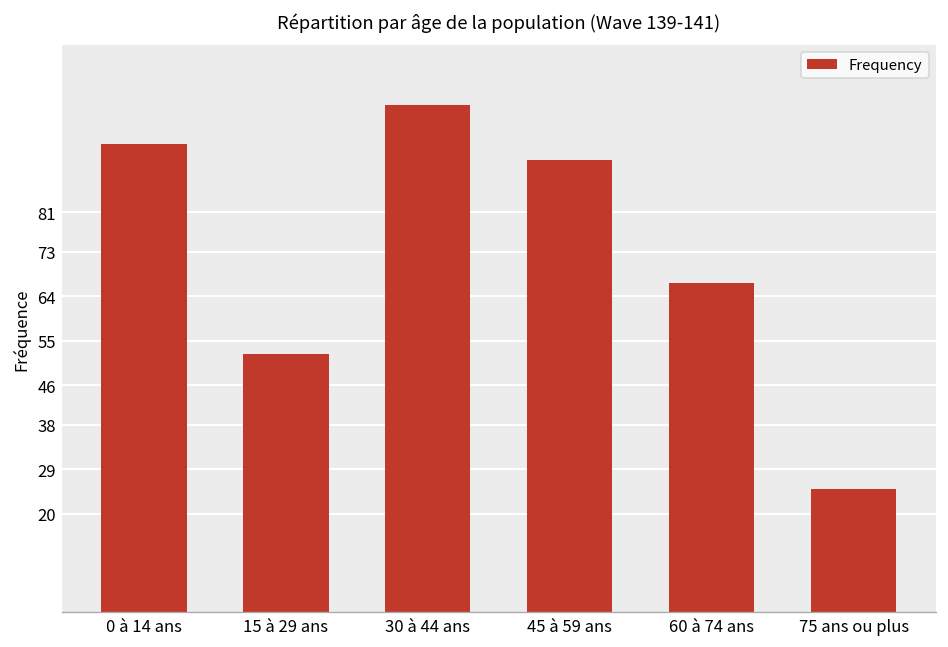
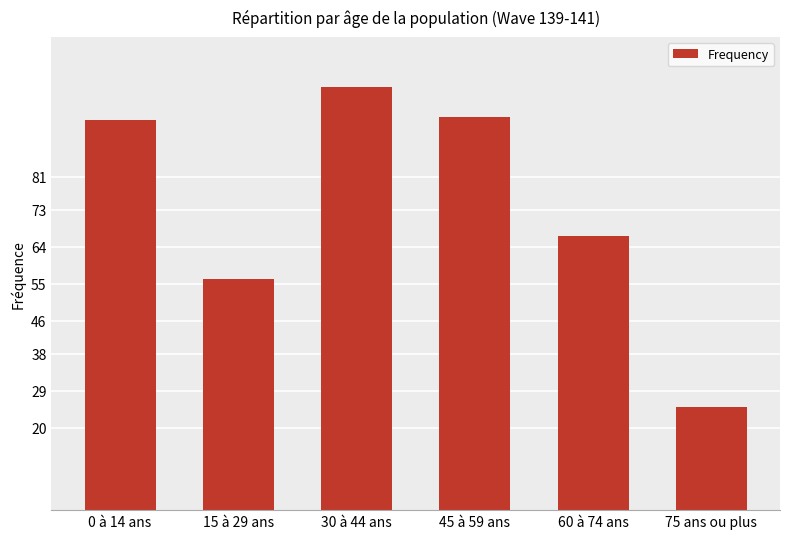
15 à 29 ans: 52 -> 56
45 à 59 ans: 92 -> 96
